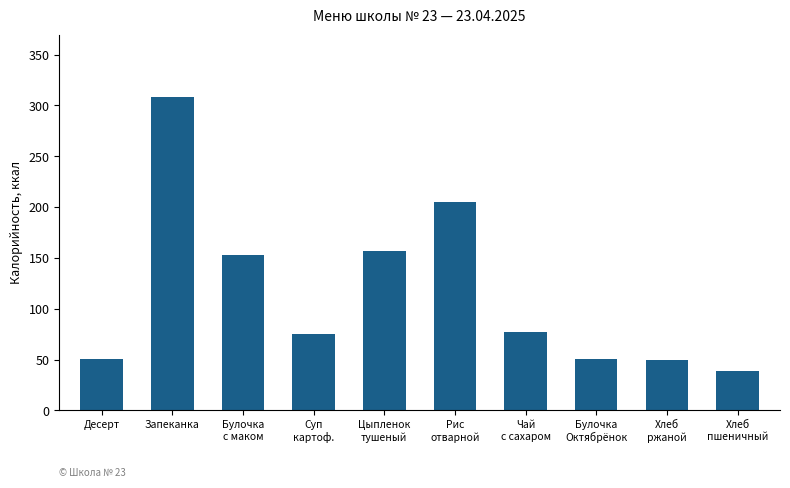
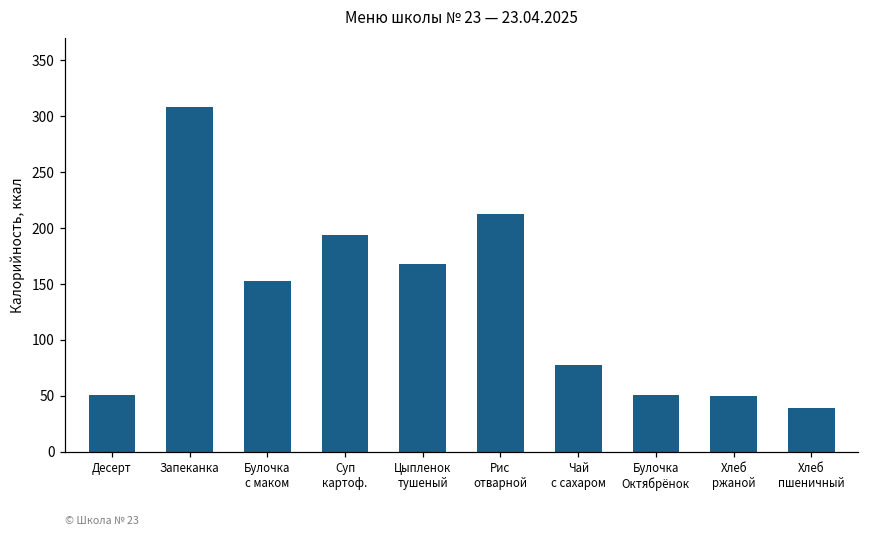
Суп картоф.: 75 -> 194
Цыпленок тушеный: 157 -> 168
Рис отварной: 205 -> 213
